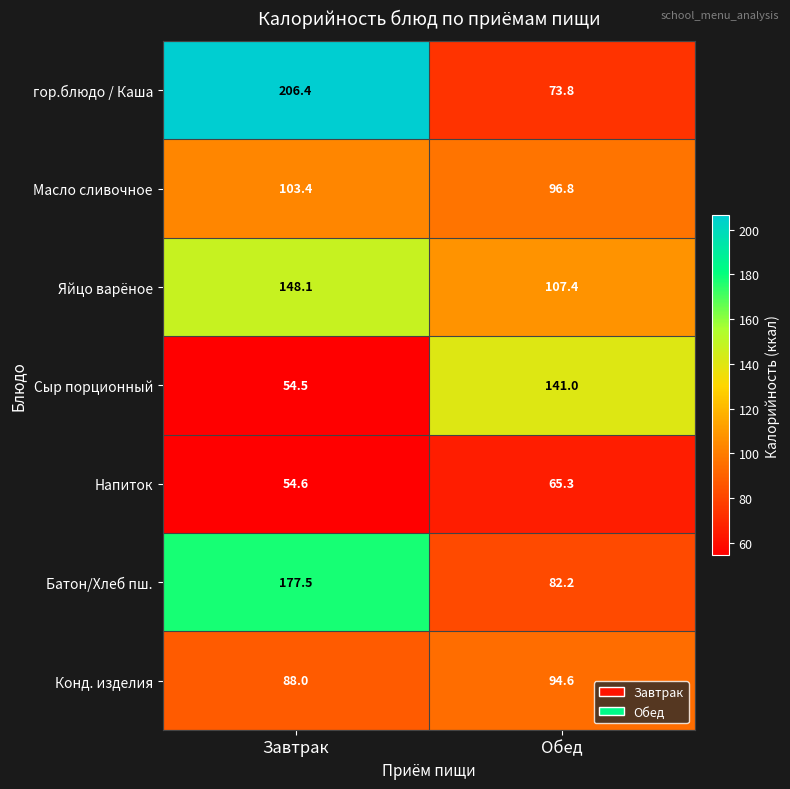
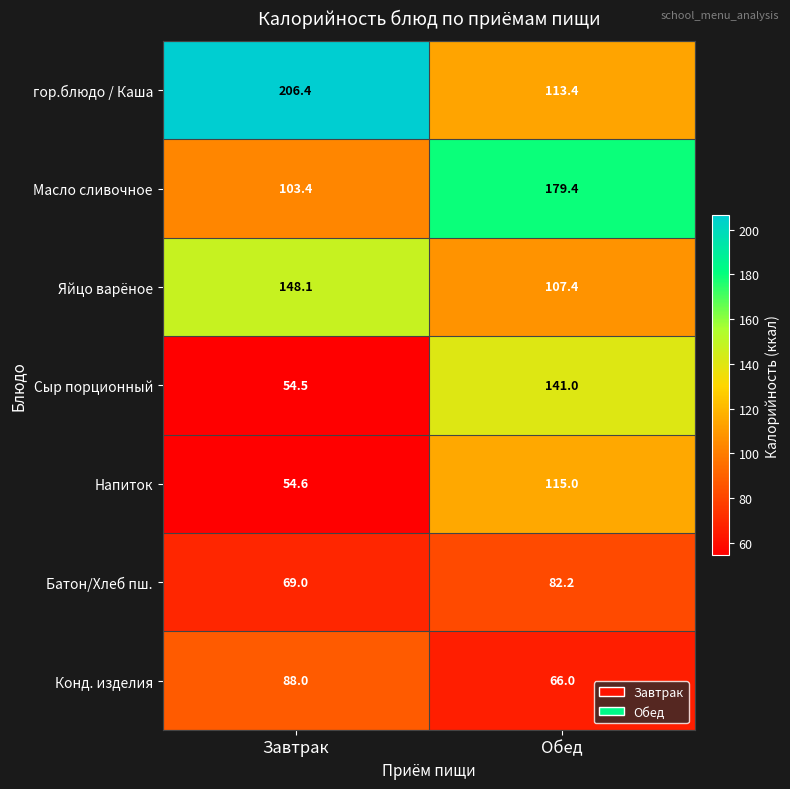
гор.блюдо / Каша, Обед: 73.8 -> 113.4
Масло сливочное, Обед: 96.8 -> 179.4
Напиток, Обед: 65.3 -> 115.0
Батон/Хлеб пш., Завтрак: 177.5 -> 69.0
Конд. изделия, Обед: 94.6 -> 66.0
